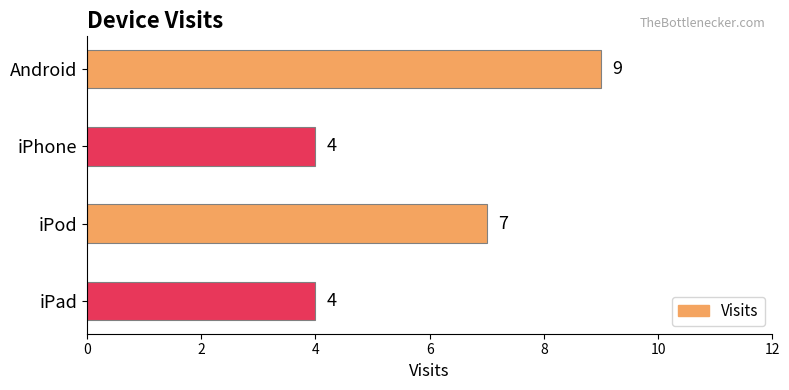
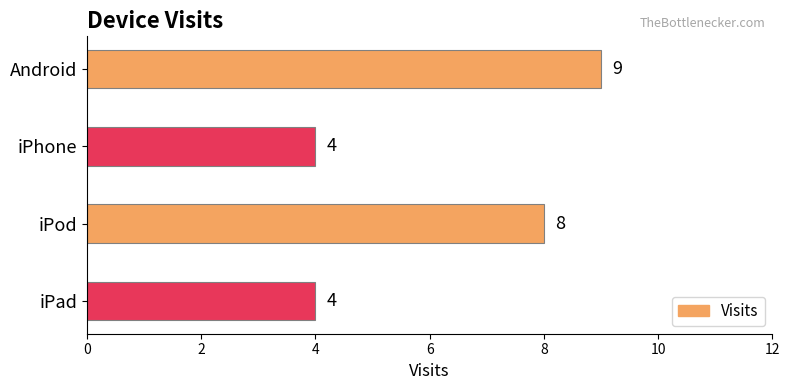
iPod: 7 -> 8
